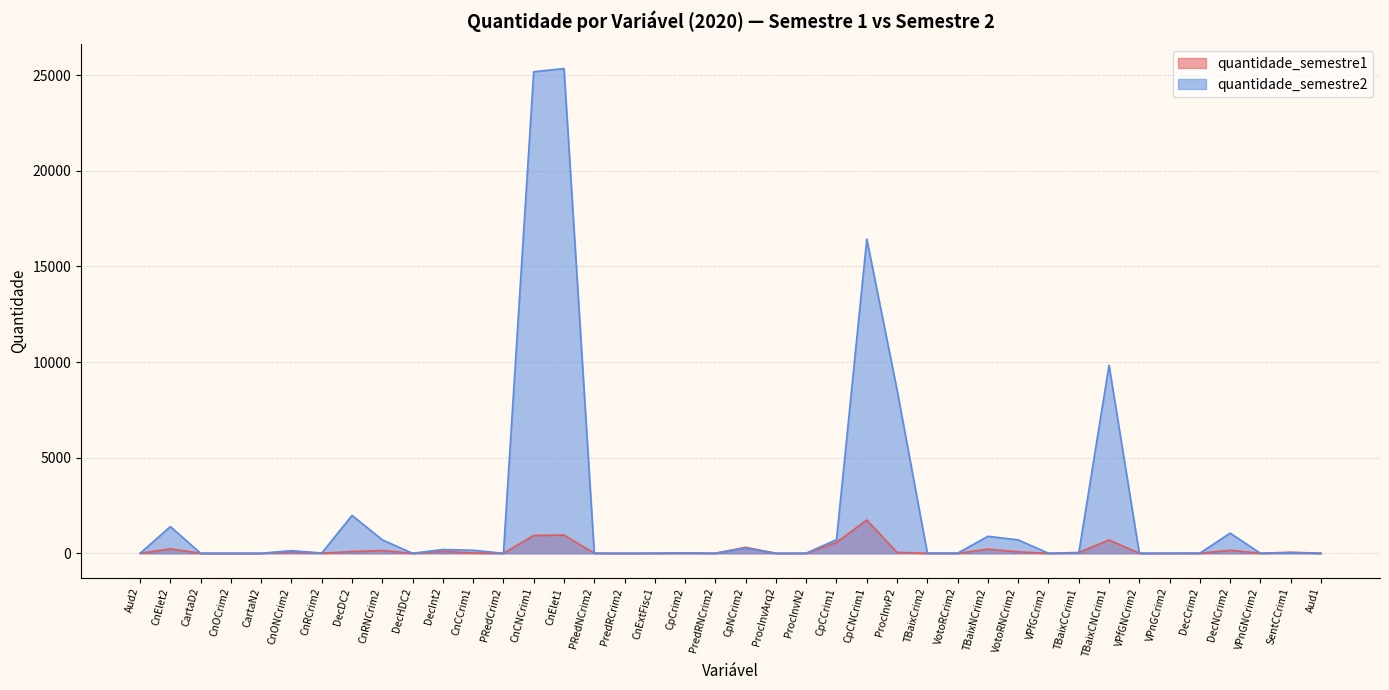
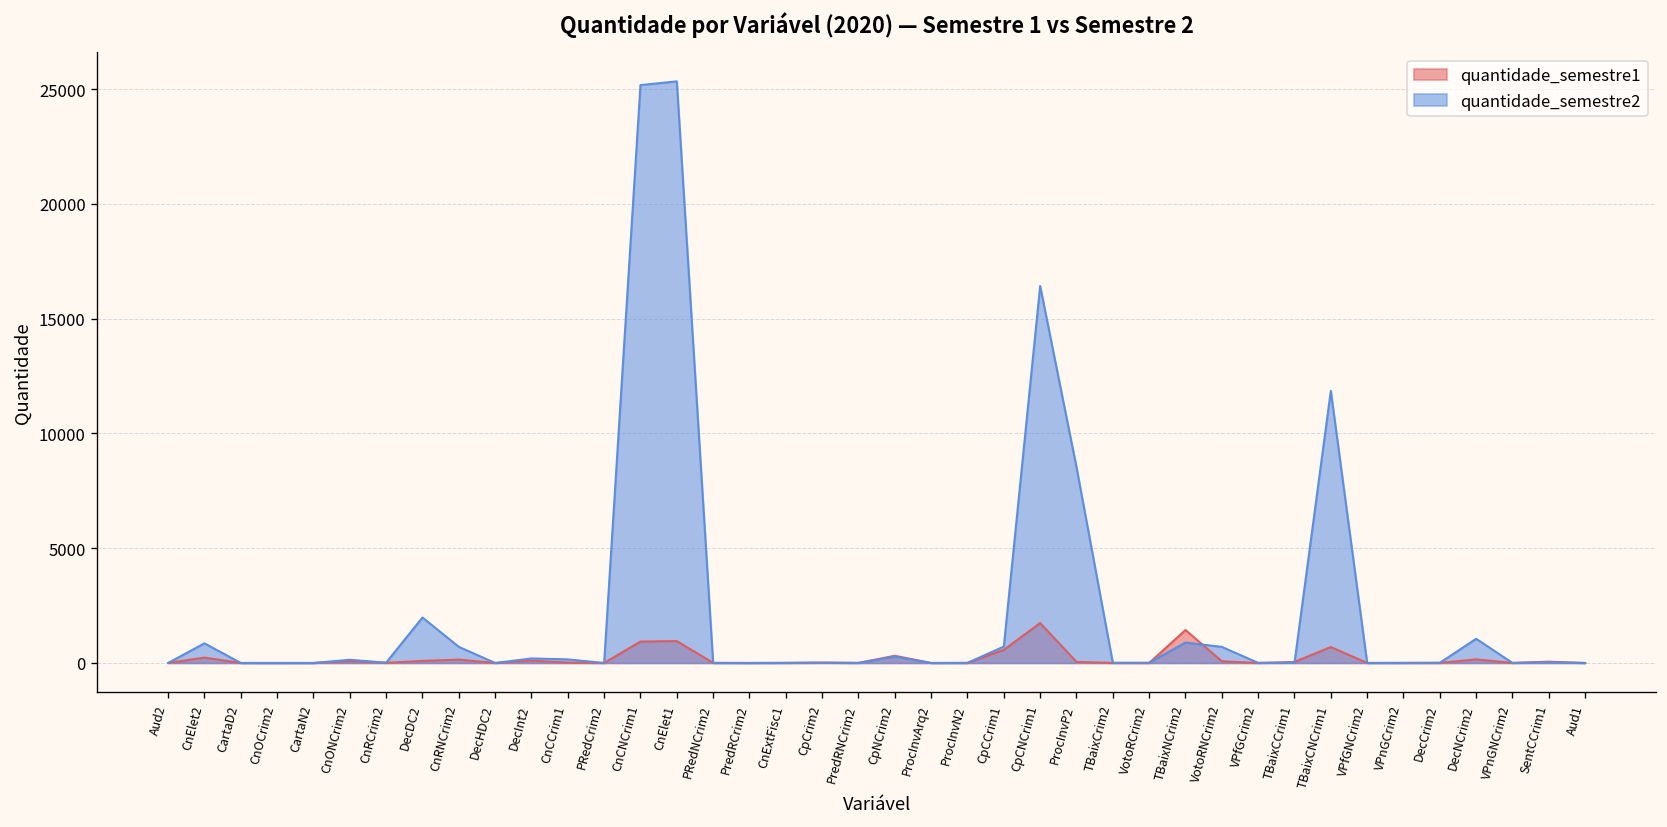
quantidade_semestre2, CnElet2: 1400 -> 900
quantidade_semestre1, TBaixNCrim2: 200 -> 1400
quantidade_semestre2, TBaixCNCrim1: 9800 -> 11900
